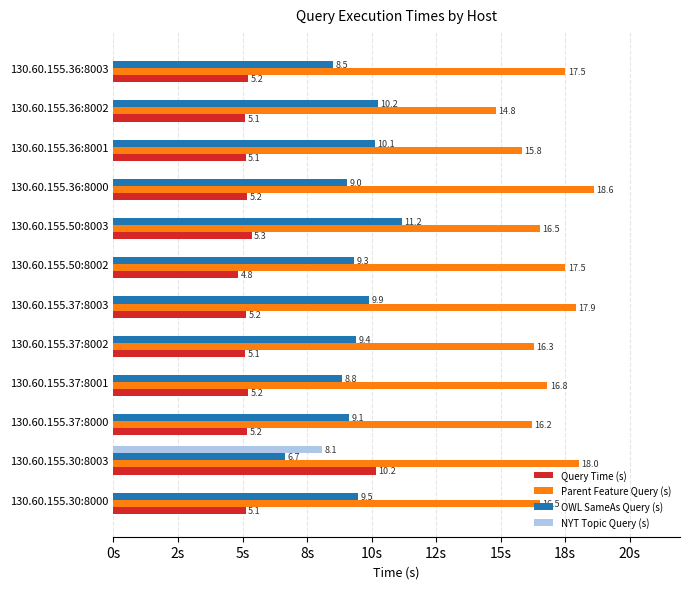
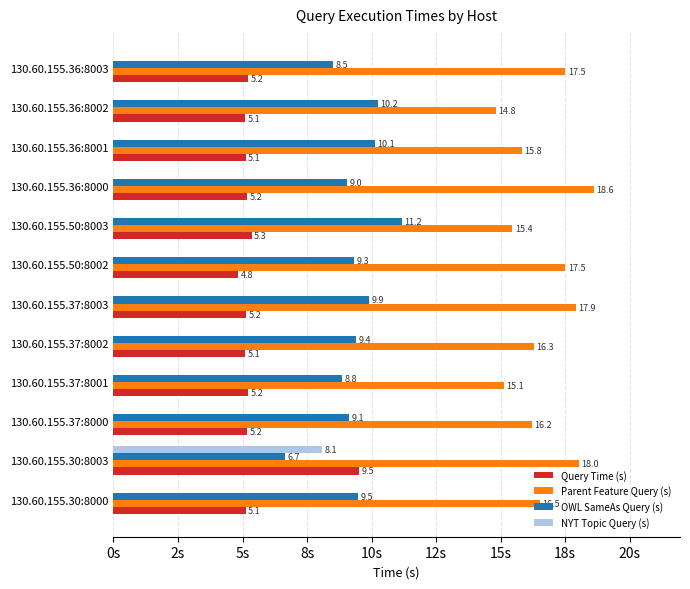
Parent Feature Query (s), 130.60.155.50:8003: 16.5 -> 15.4
Parent Feature Query (s), 130.60.155.37:8001: 16.8 -> 15.1
Query Time (s), 130.60.155.30:8003: 10.2 -> 9.5
